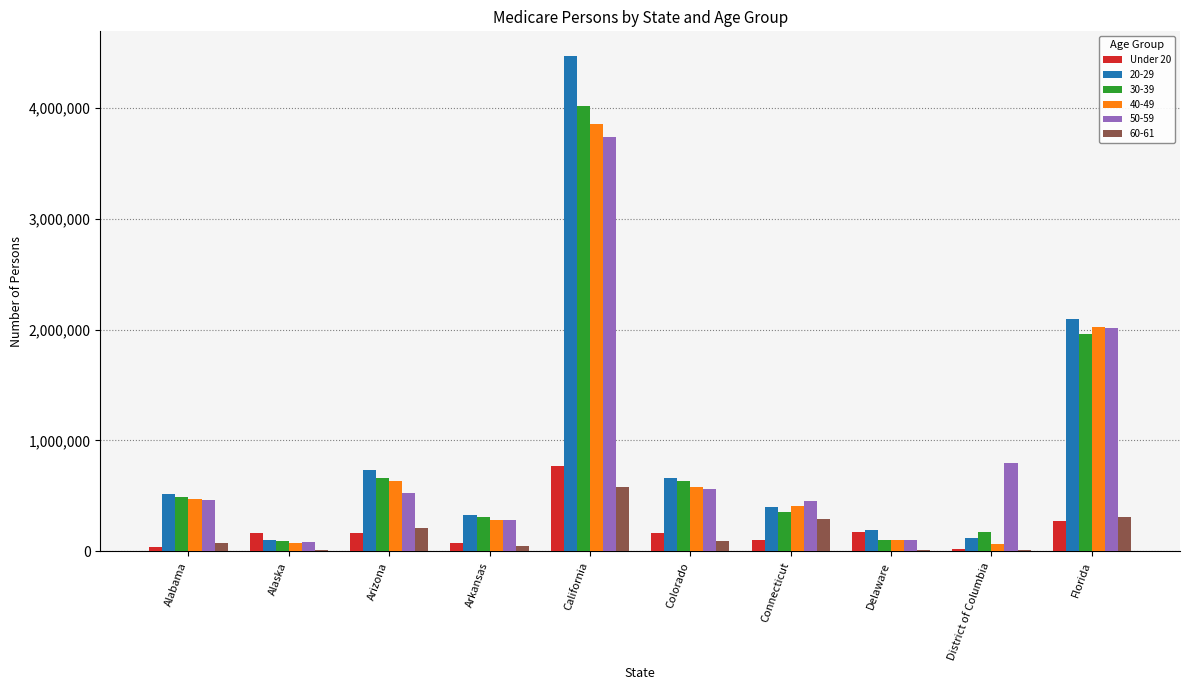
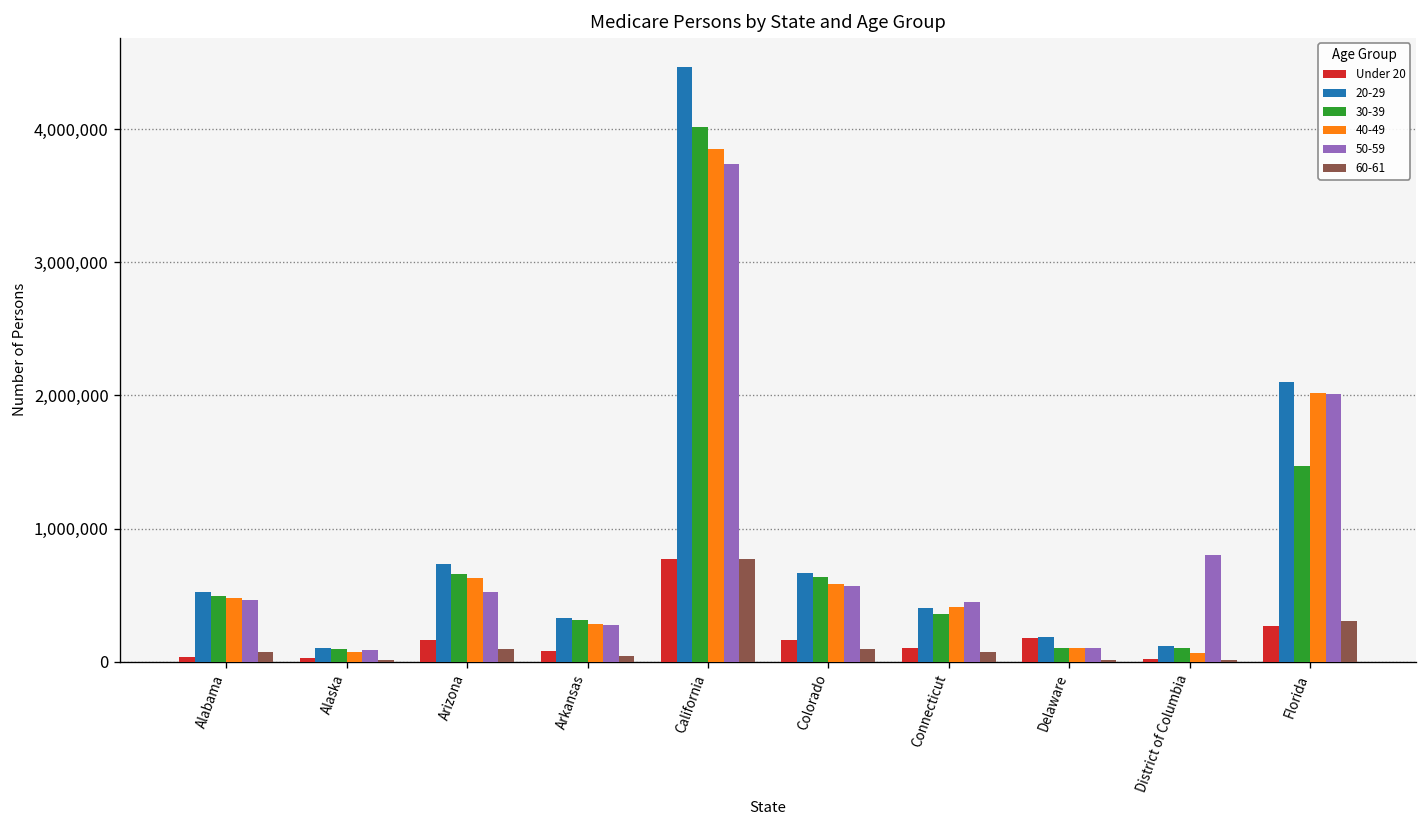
Under 20, Alaska: 170,000 -> 30,000
60-61, Arizona: 210,000 -> 90,000
60-61, California: 580,000 -> 770,000
60-61, Connecticut: 290,000 -> 70,000
30-39, District of Columbia: 180,000 -> 100,000
30-39, Florida: 1,960,000 -> 1,470,000
